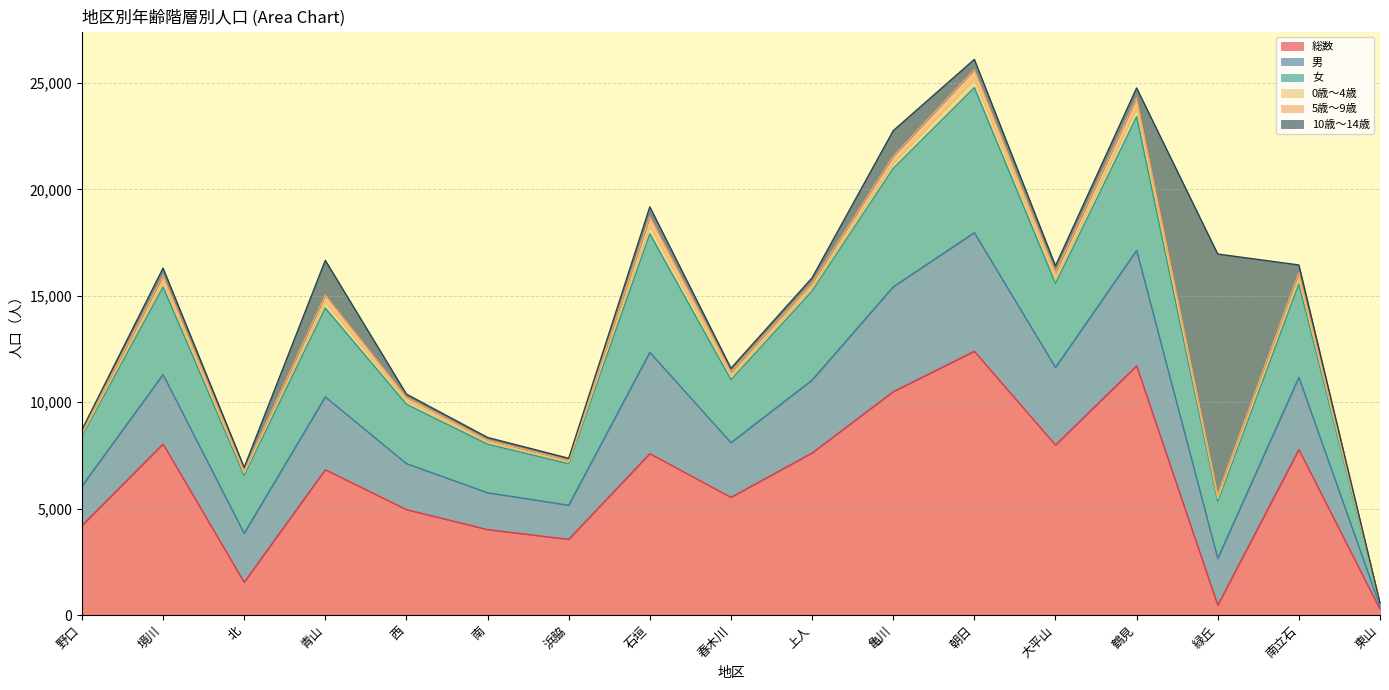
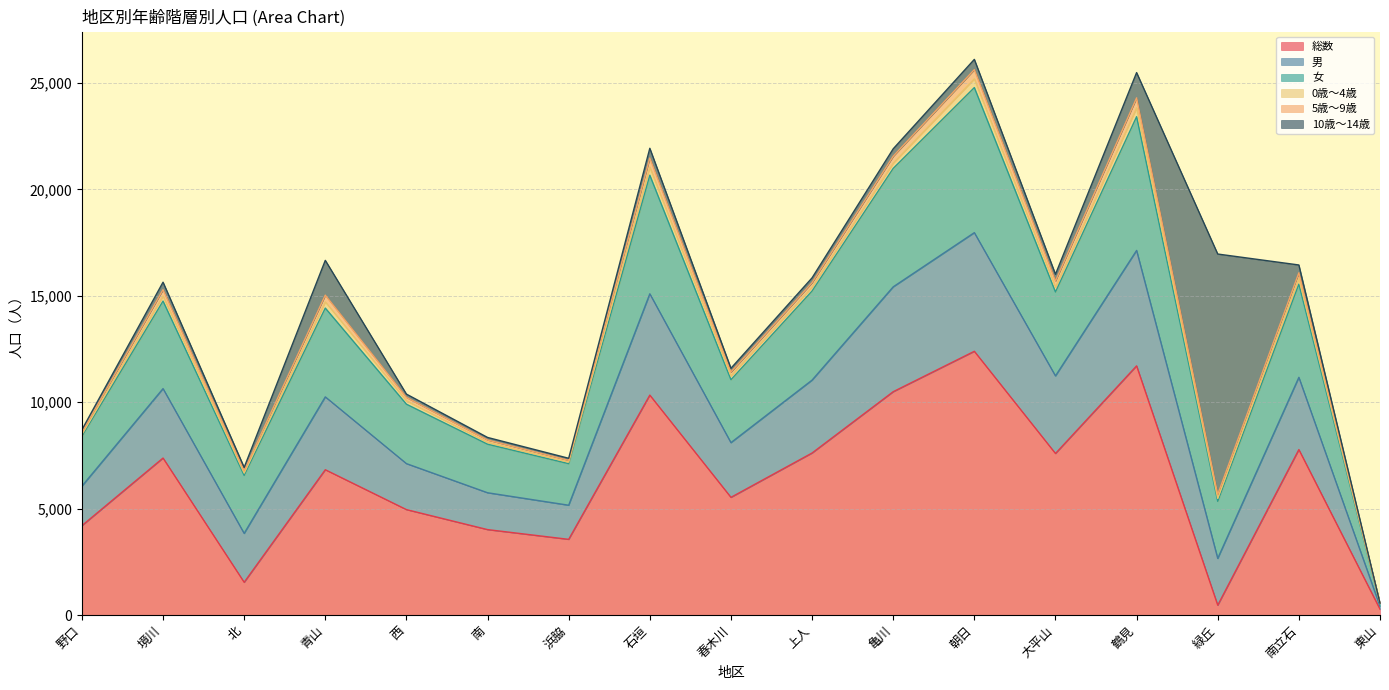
総数, 境川: 8,000 -> 7,400
総数, 石垣: 7,600 -> 10,300
10歳～14歳, 亀川: 1,200 -> 300
総数, 大平山: 8,000 -> 7,600
10歳～14歳, 鶴見: 500 -> 1,200
